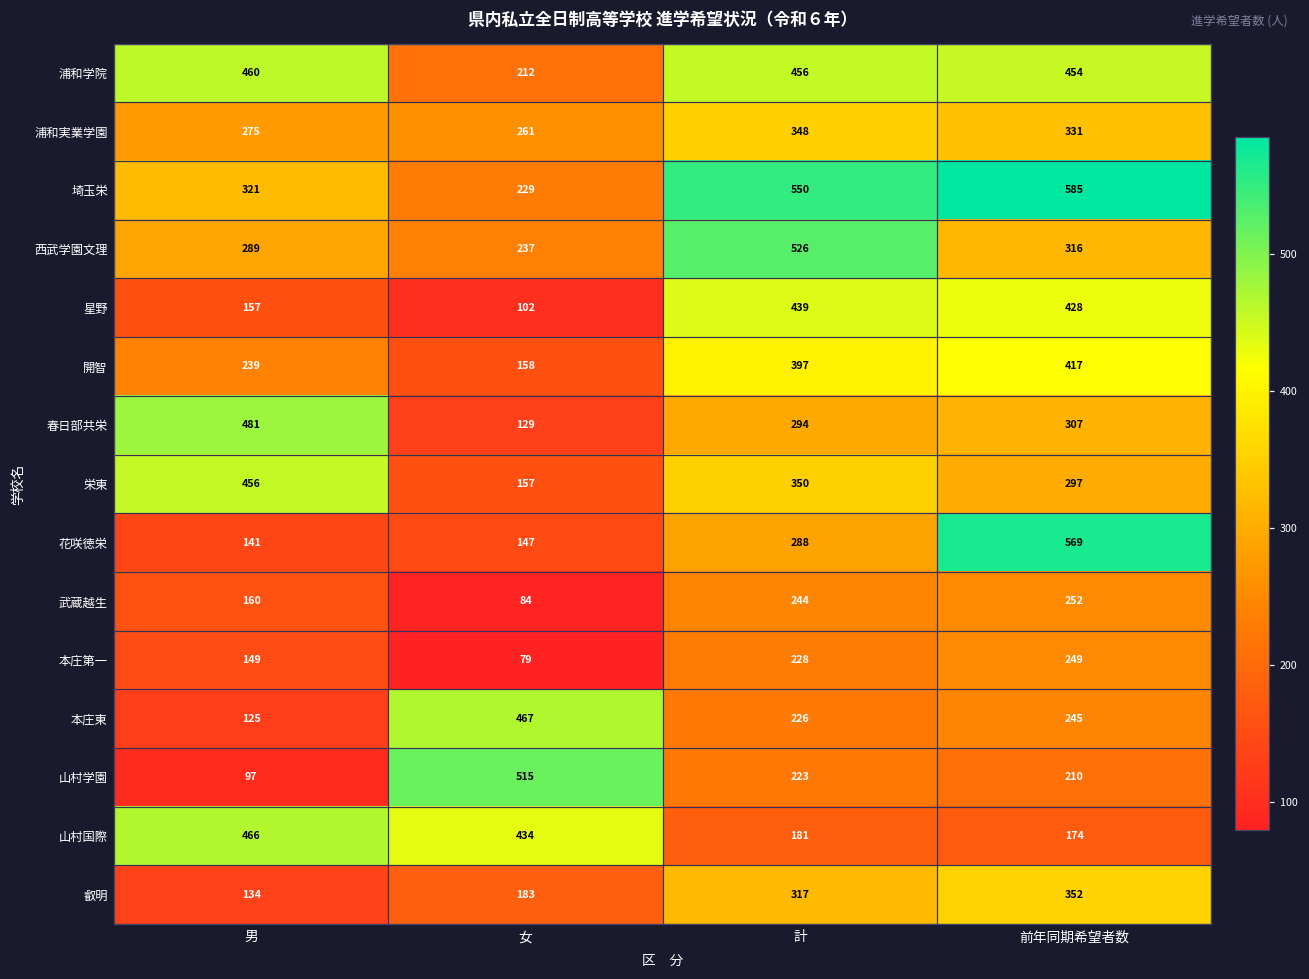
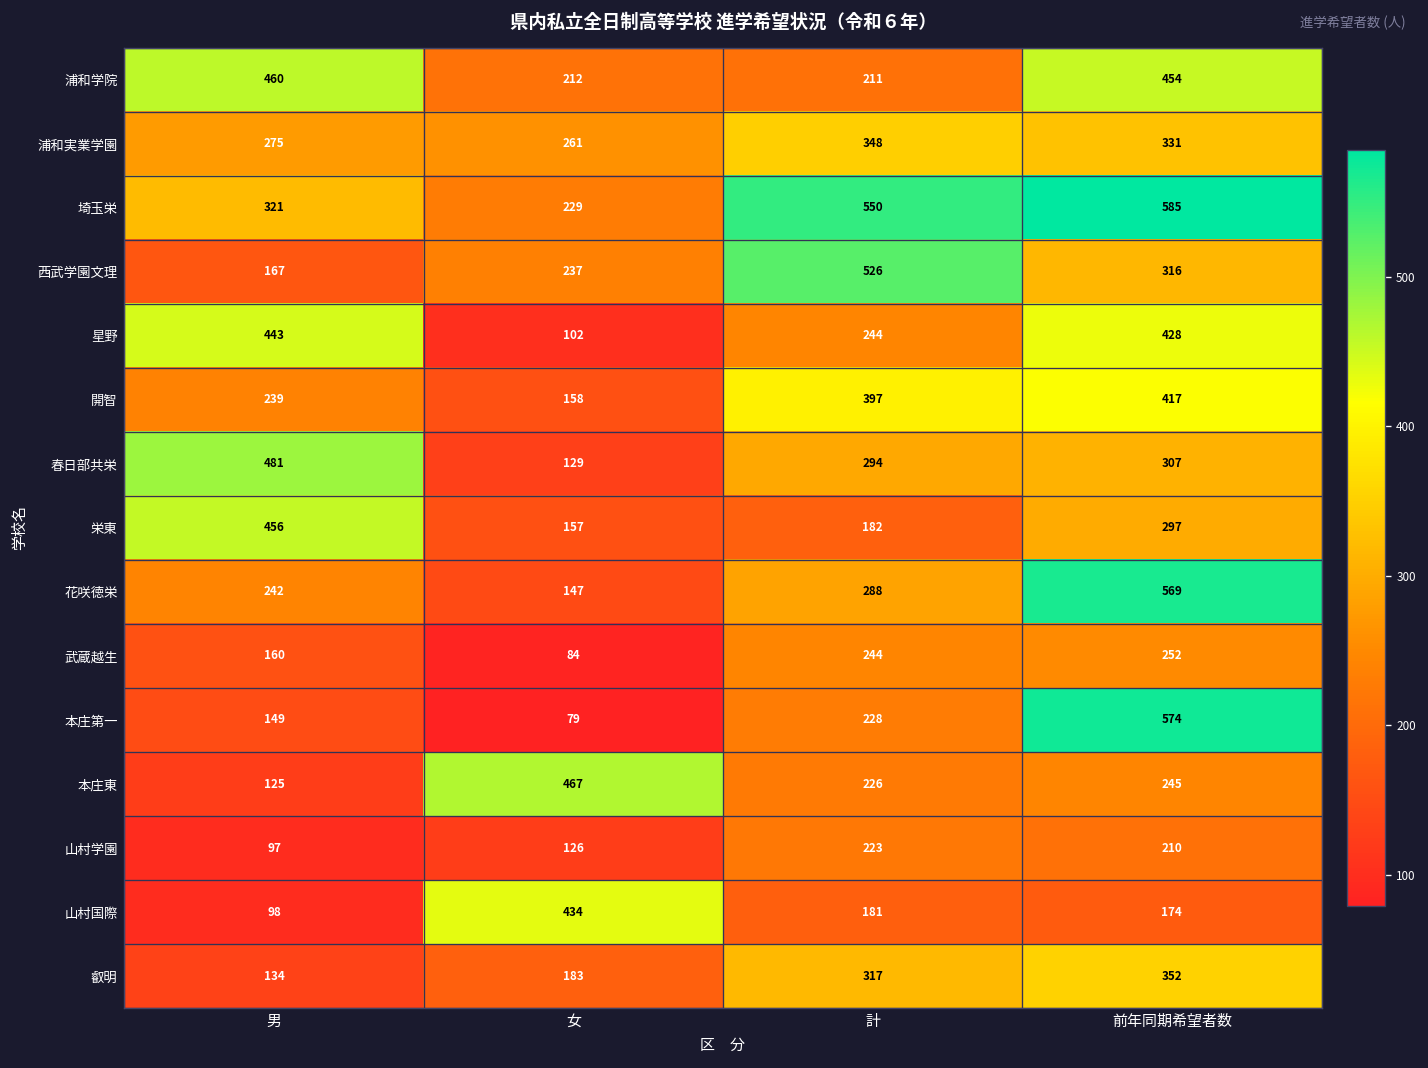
浦和学院, 計: 456 -> 211
西武学園文理, 男: 289 -> 167
星野, 男: 157 -> 443
星野, 計: 439 -> 244
栄東, 計: 350 -> 182
花咲徳栄, 男: 141 -> 242
本庄第一, 前年同期希望者数: 249 -> 574
山村学園, 女: 515 -> 126
山村国際, 男: 466 -> 98
